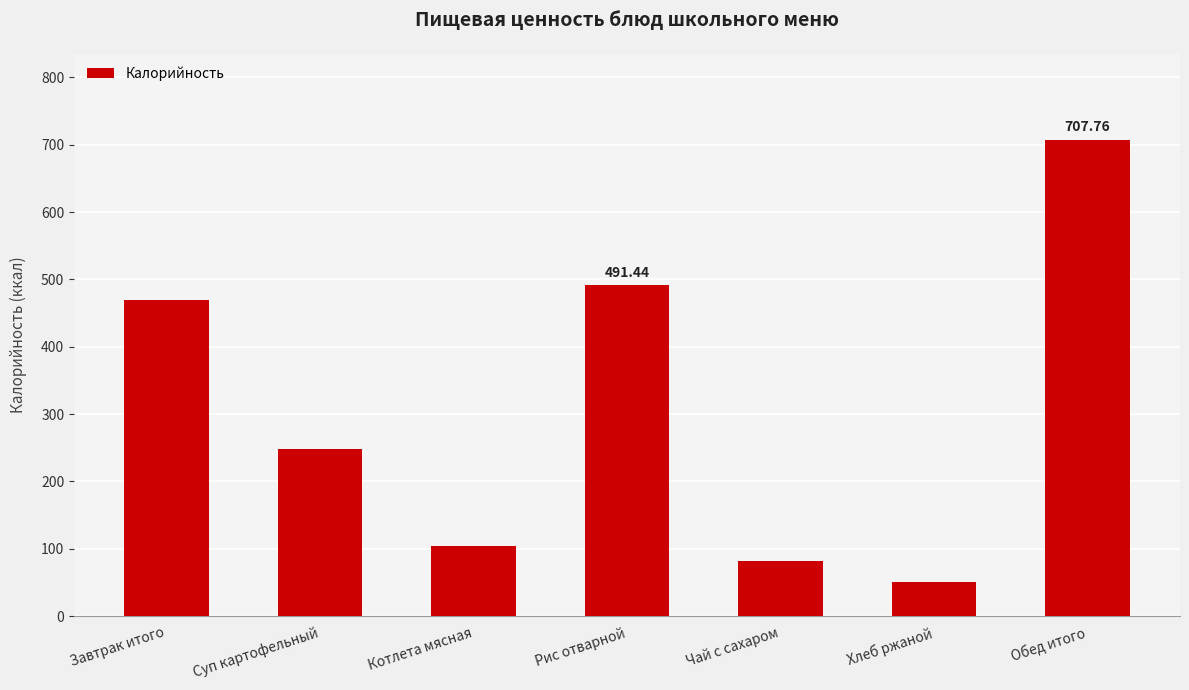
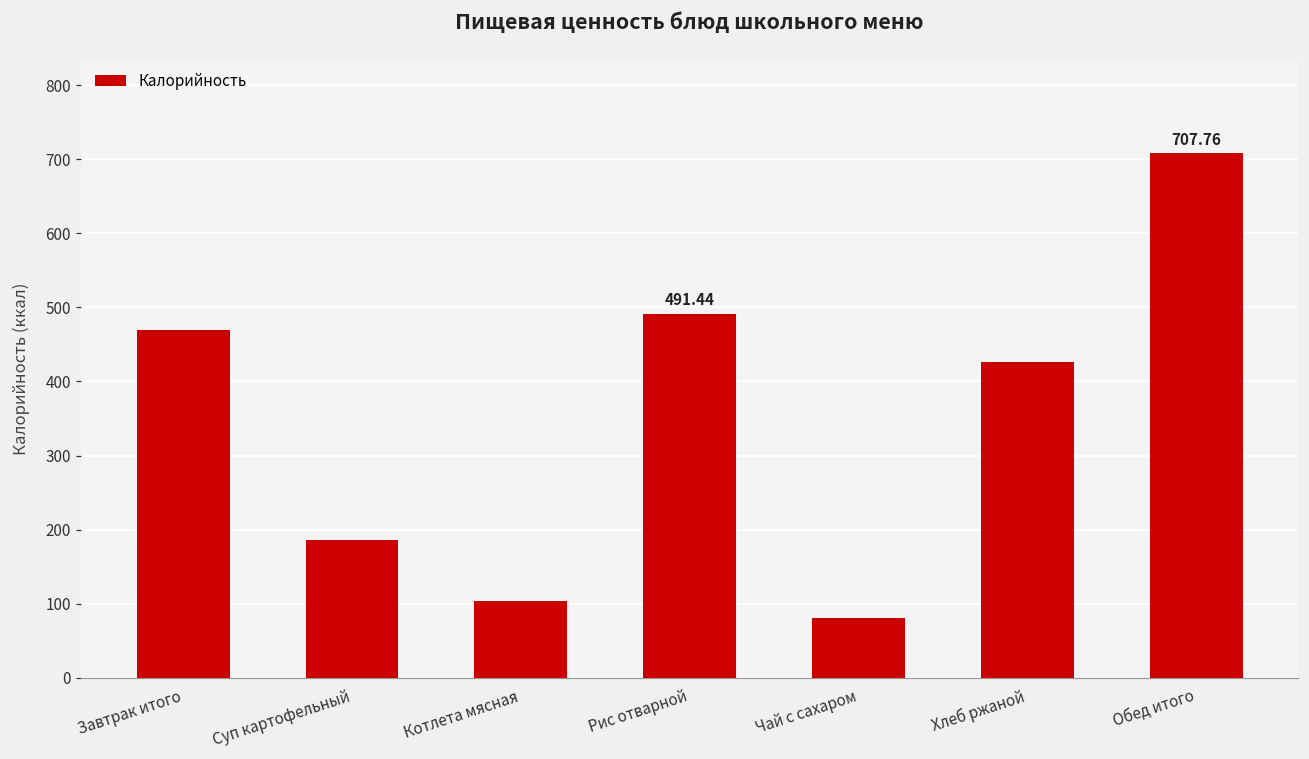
Суп картофельный: 250 -> 190
Хлеб ржаной: 50 -> 430
